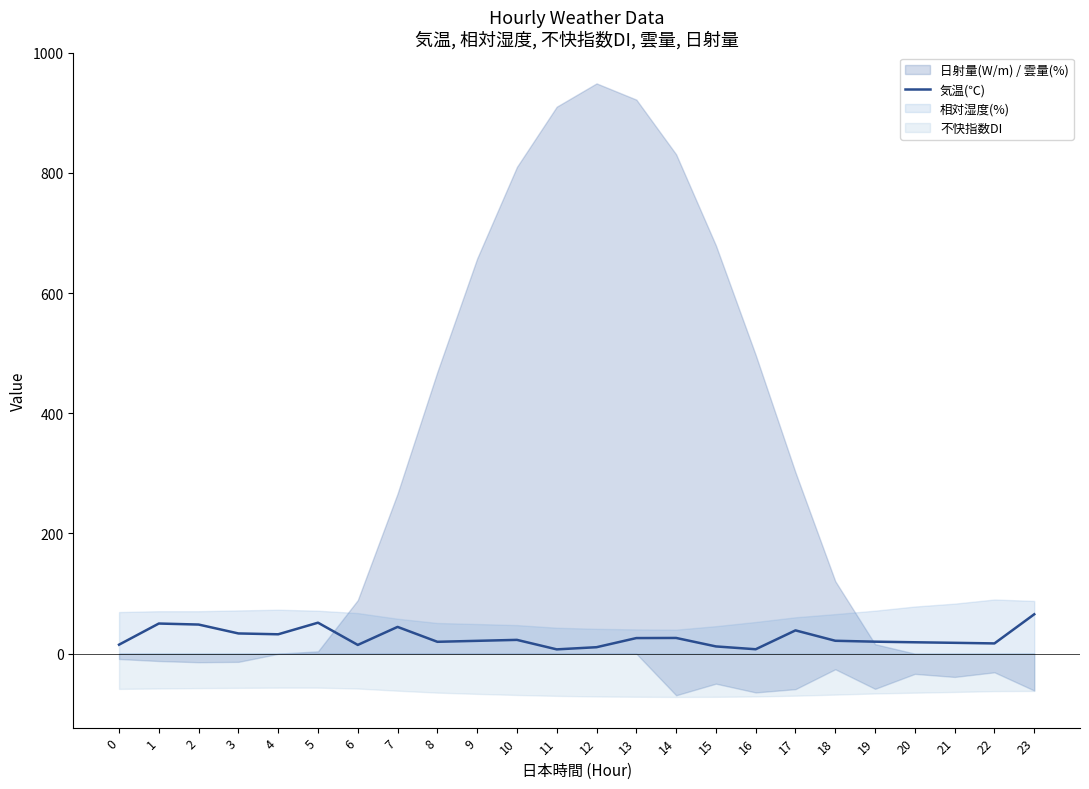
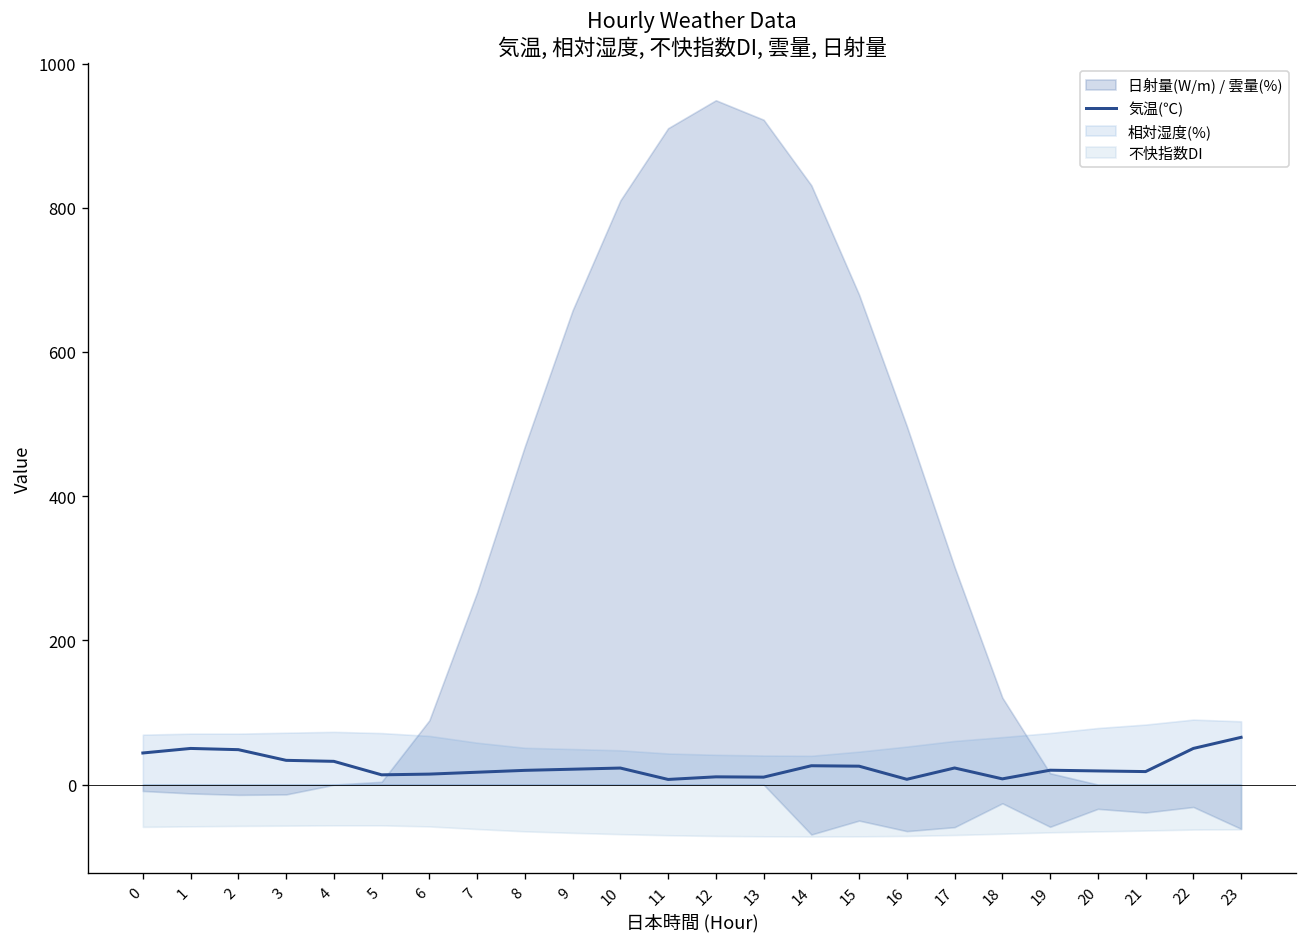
気温(℃), 0: 10 -> 40
気温(℃), 5: 50 -> 10
気温(℃), 7: 40 -> 20
気温(℃), 13: 30 -> 10
気温(℃), 15: 10 -> 30
気温(℃), 17: 40 -> 20
気温(℃), 18: 20 -> 10
気温(℃), 22: 20 -> 50
